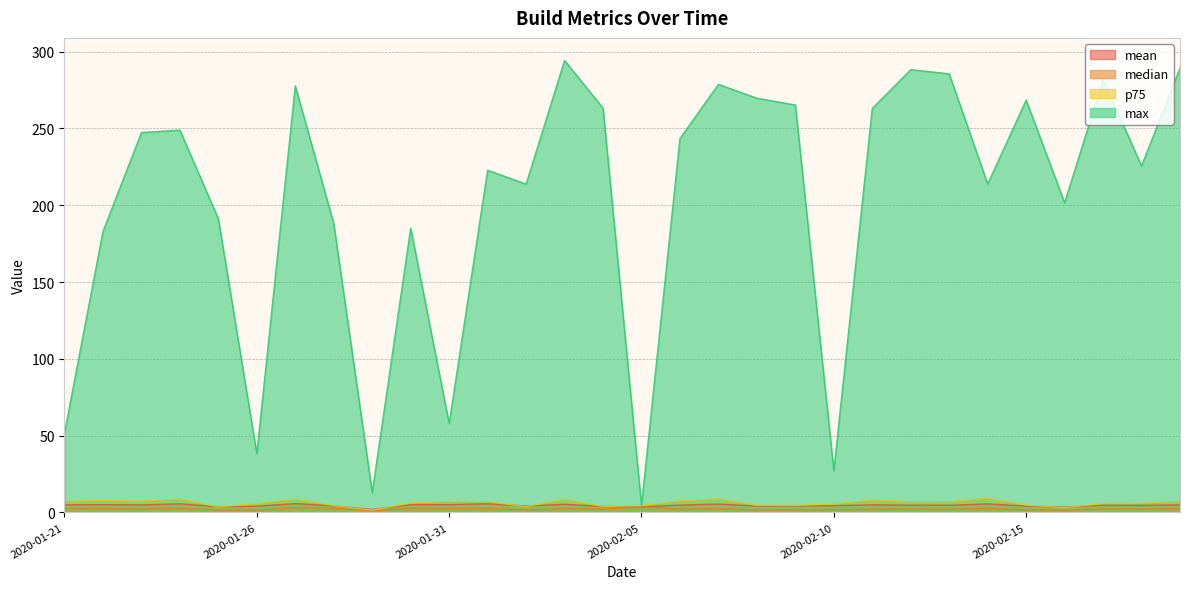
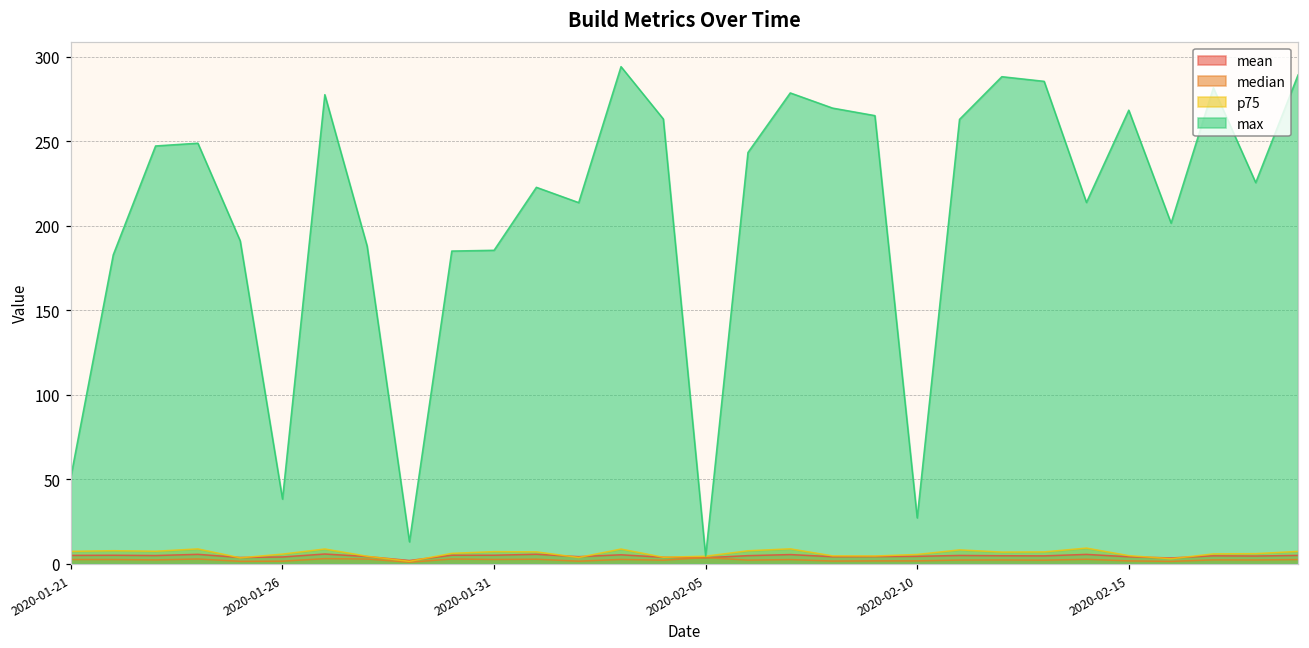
max, 2020-01-31: 58 -> 186
